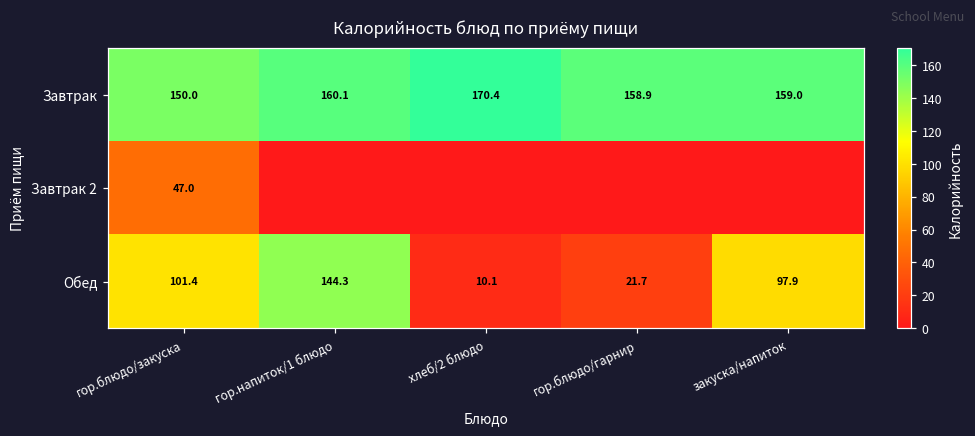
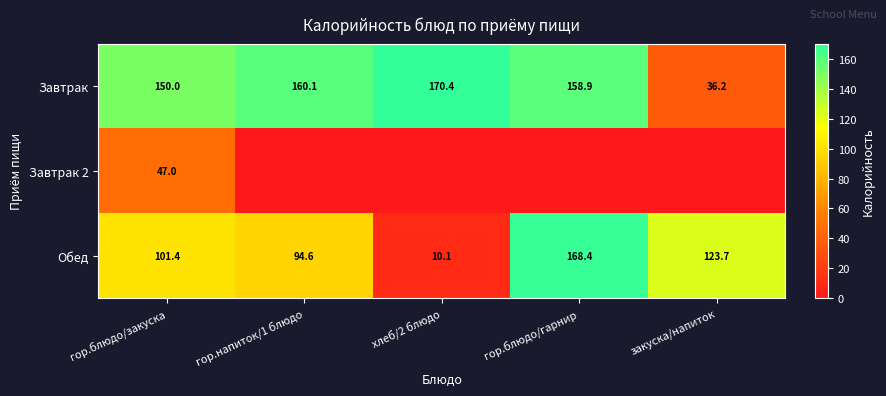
Завтрак, закуска/напиток: 159.0 -> 36.2
Обед, гор.напиток/1 блюдо: 144.3 -> 94.6
Обед, гор.блюдо/гарнир: 21.7 -> 168.4
Обед, закуска/напиток: 97.9 -> 123.7
